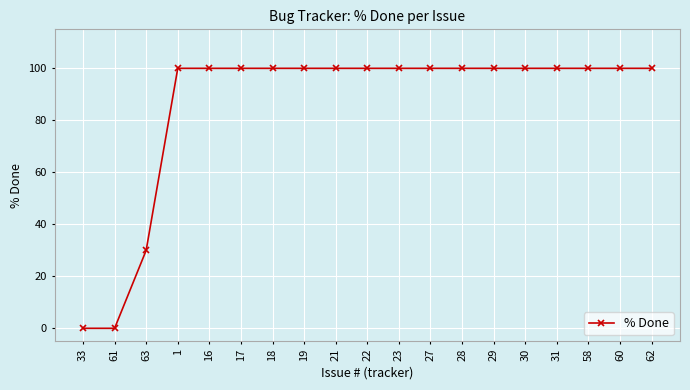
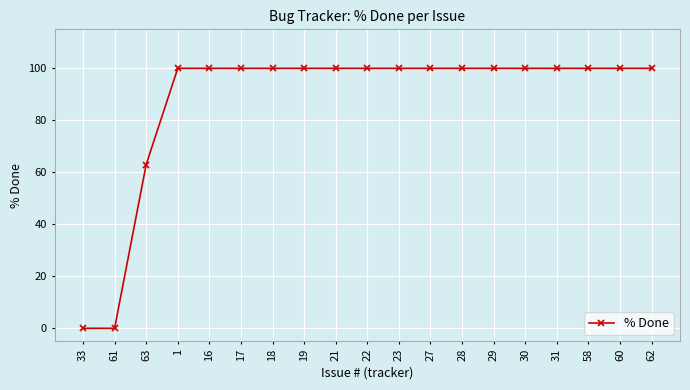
63: 30 -> 63
